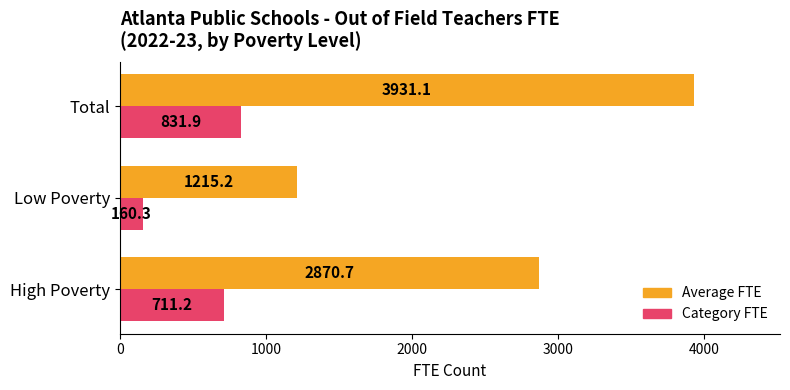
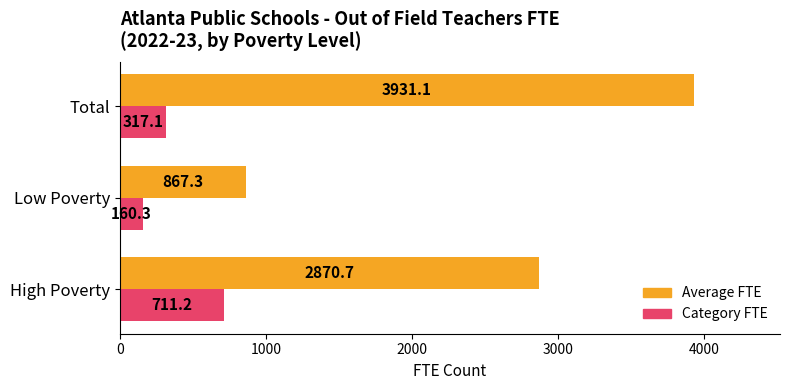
Category FTE, Total: 831.9 -> 317.1
Average FTE, Low Poverty: 1215.2 -> 867.3
